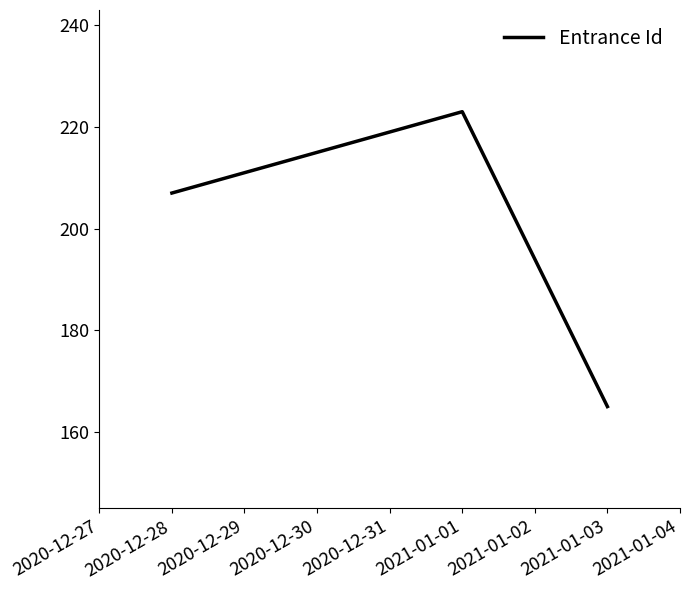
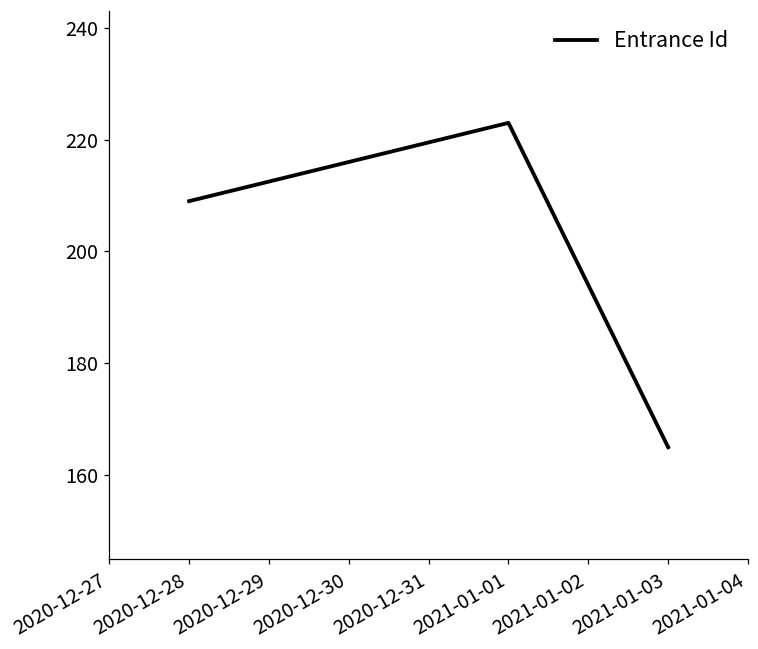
2020-12-28: 207 -> 209
